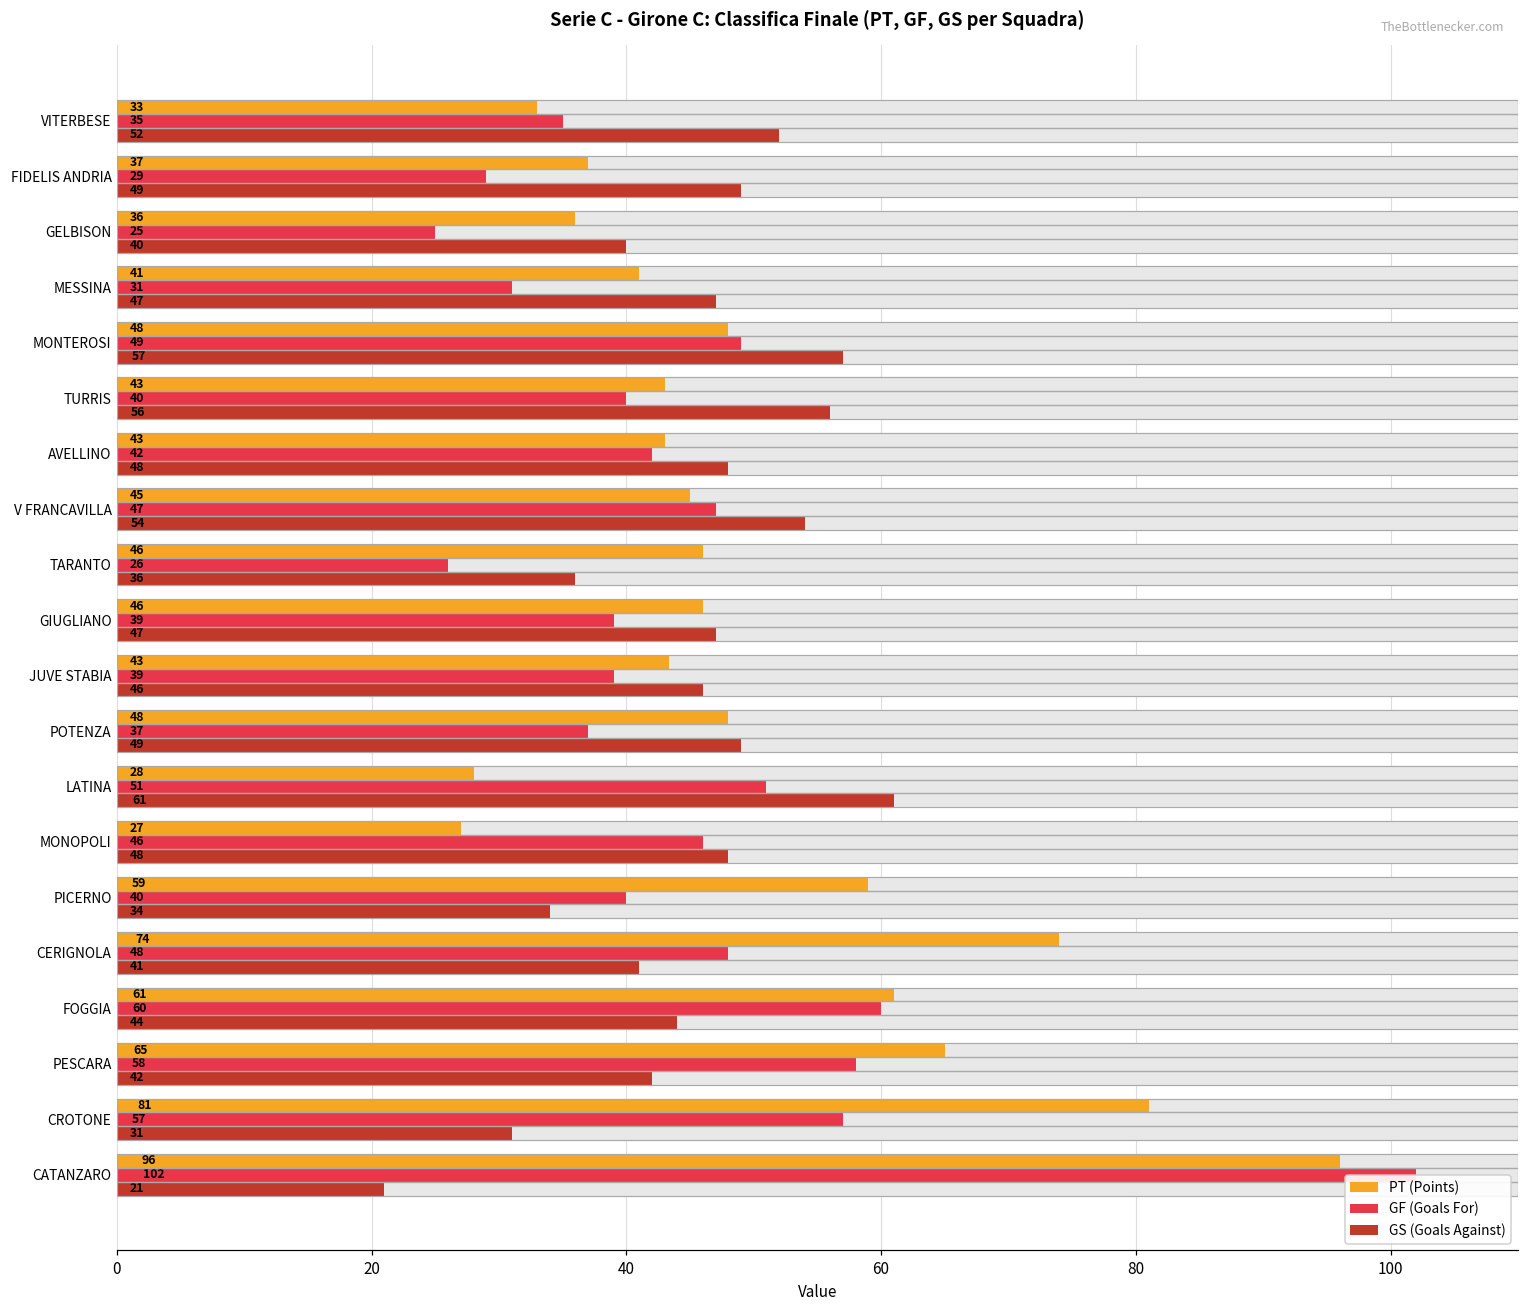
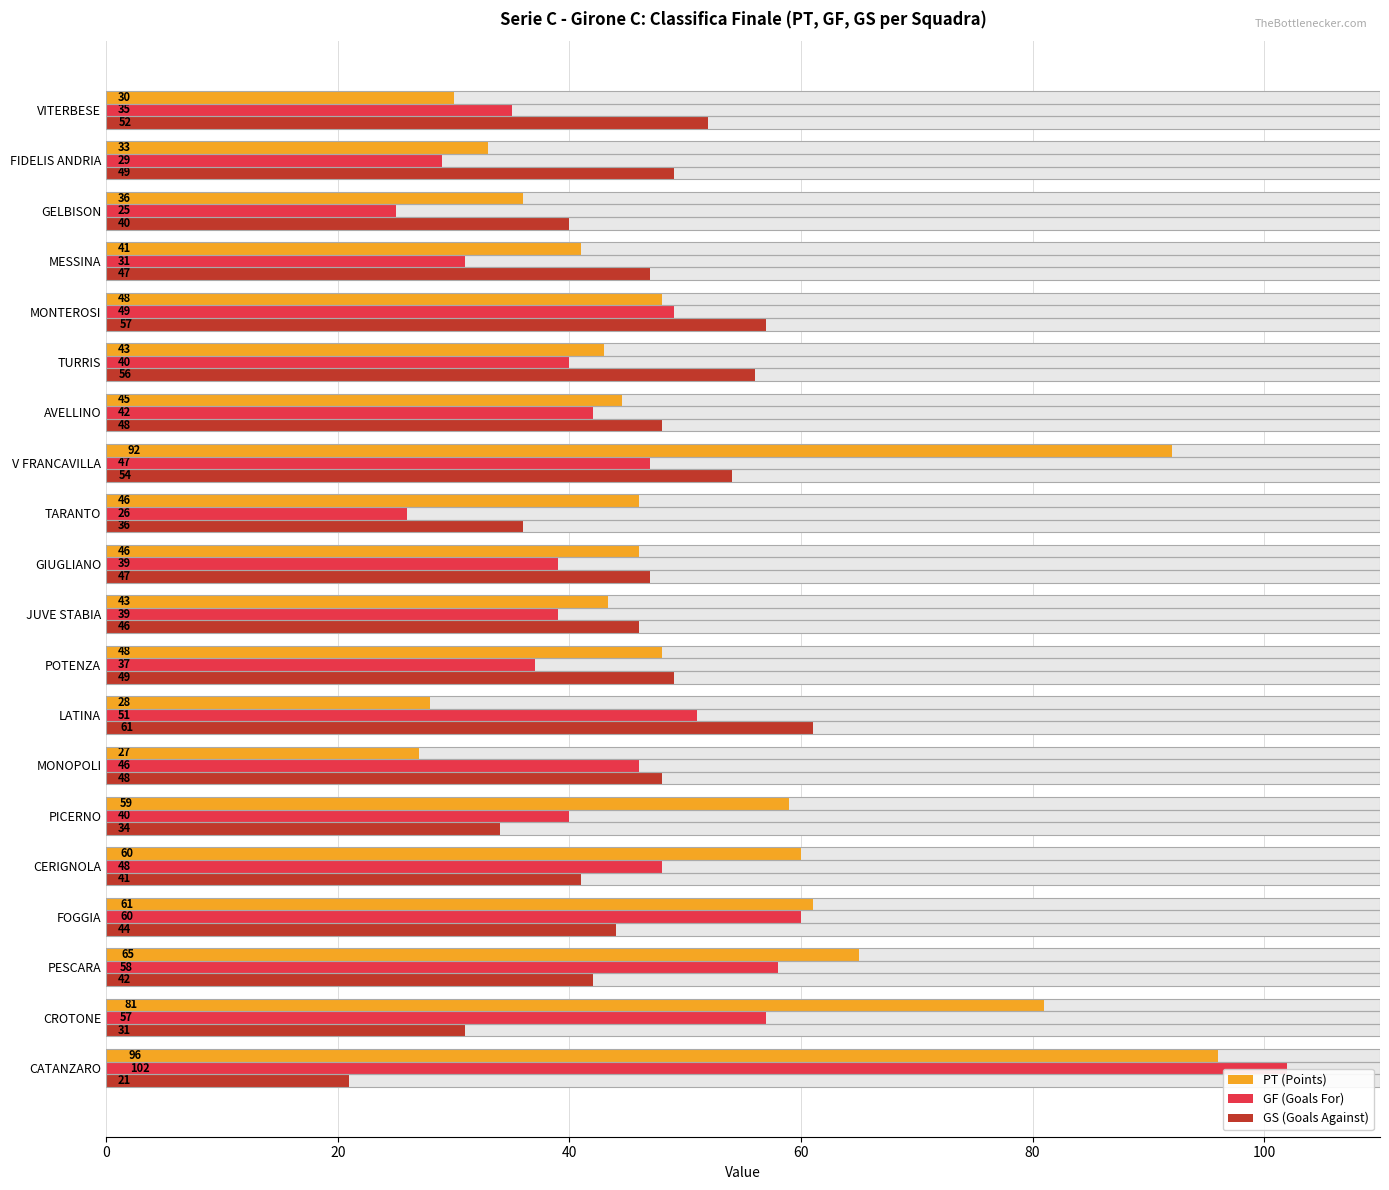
PT (Points), VITERBESE: 33 -> 30
PT (Points), FIDELIS ANDRIA: 37 -> 33
PT (Points), AVELLINO: 43 -> 45
PT (Points), V FRANCAVILLA: 45 -> 92
PT (Points), CERIGNOLA: 74 -> 60
